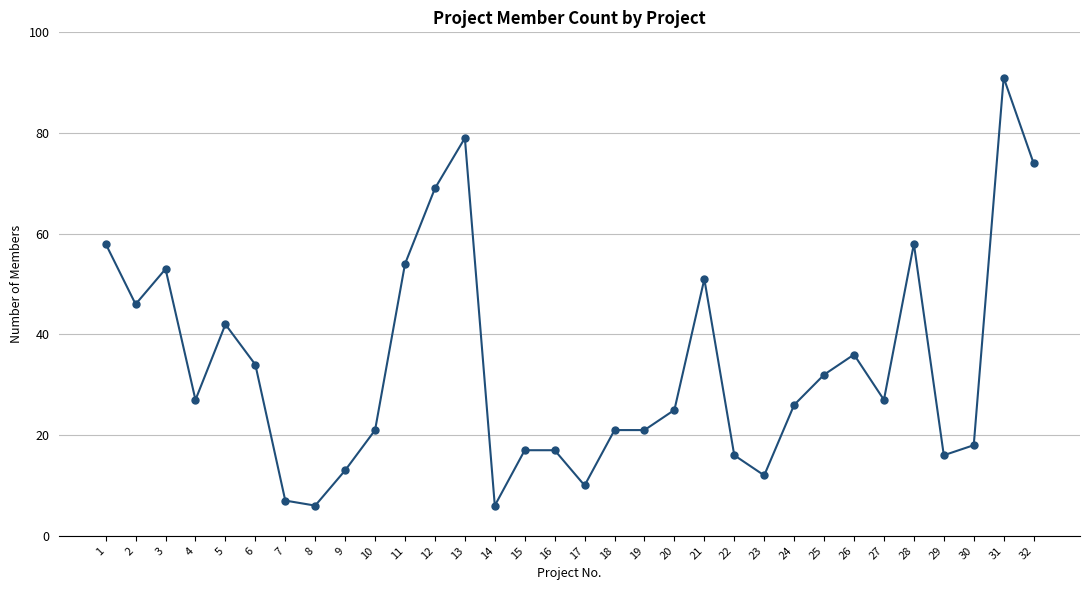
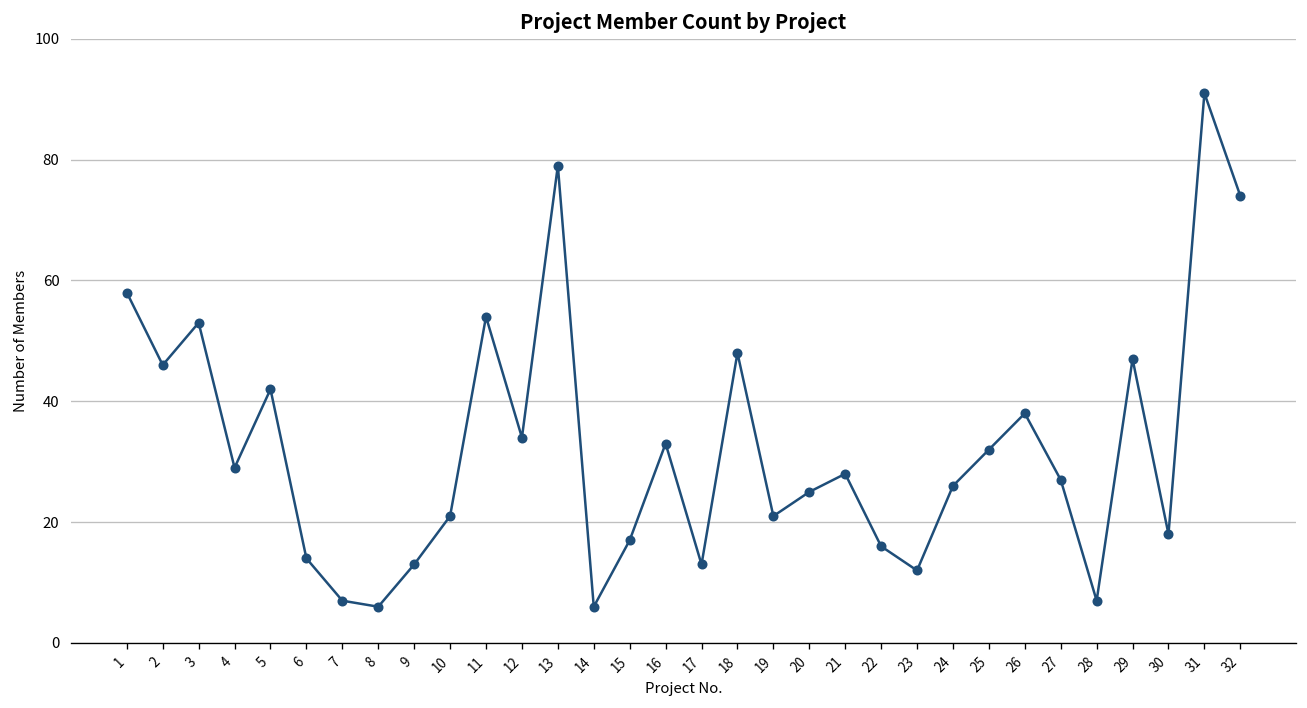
4: 27 -> 29
6: 34 -> 14
12: 69 -> 34
16: 17 -> 33
17: 10 -> 13
18: 21 -> 48
21: 51 -> 28
26: 36 -> 38
28: 58 -> 7
29: 16 -> 47
